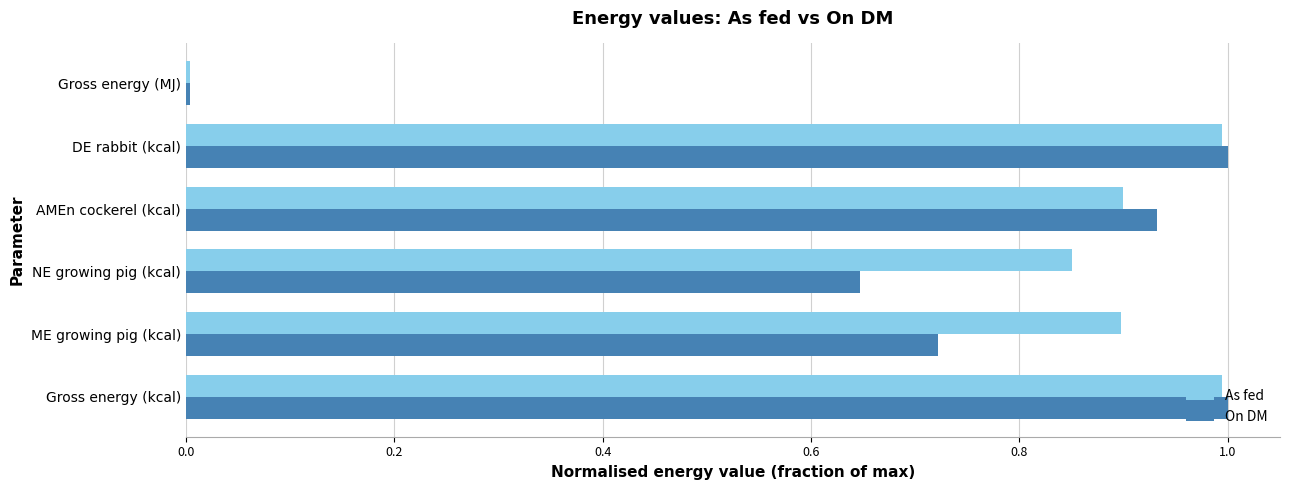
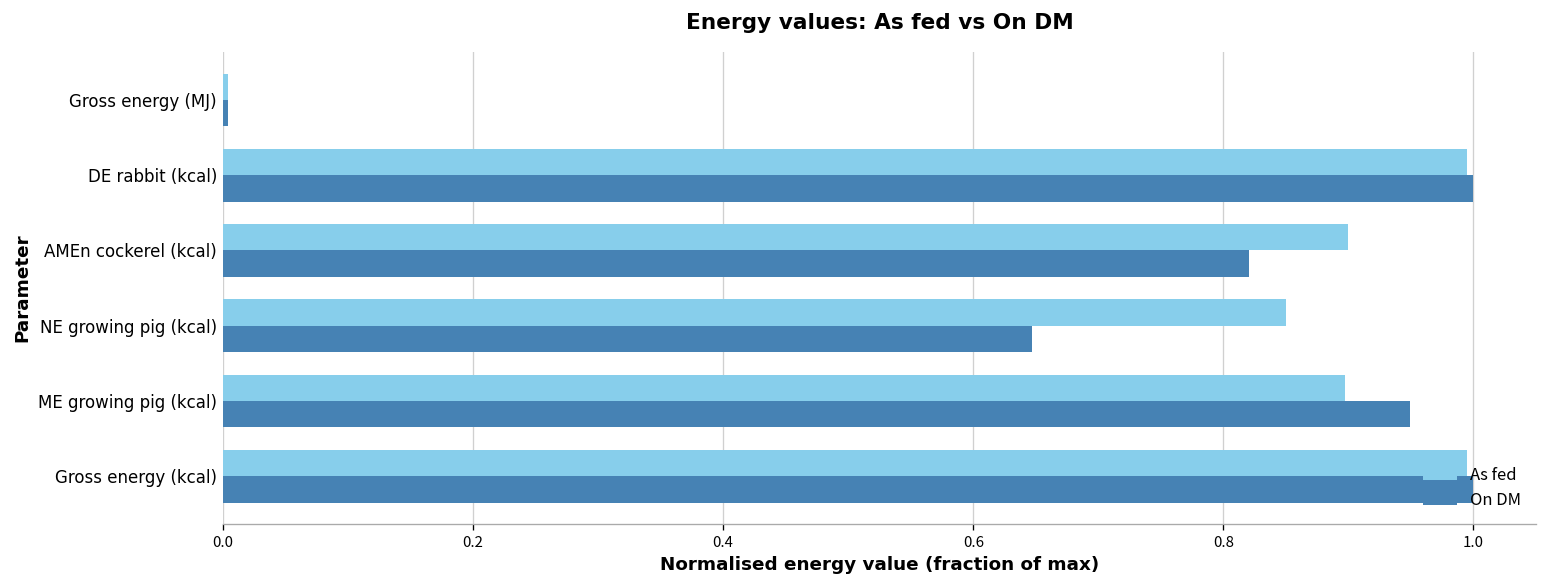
On DM, AMEn cockerel (kcal): 0.932 -> 0.820
On DM, ME growing pig (kcal): 0.722 -> 0.949
